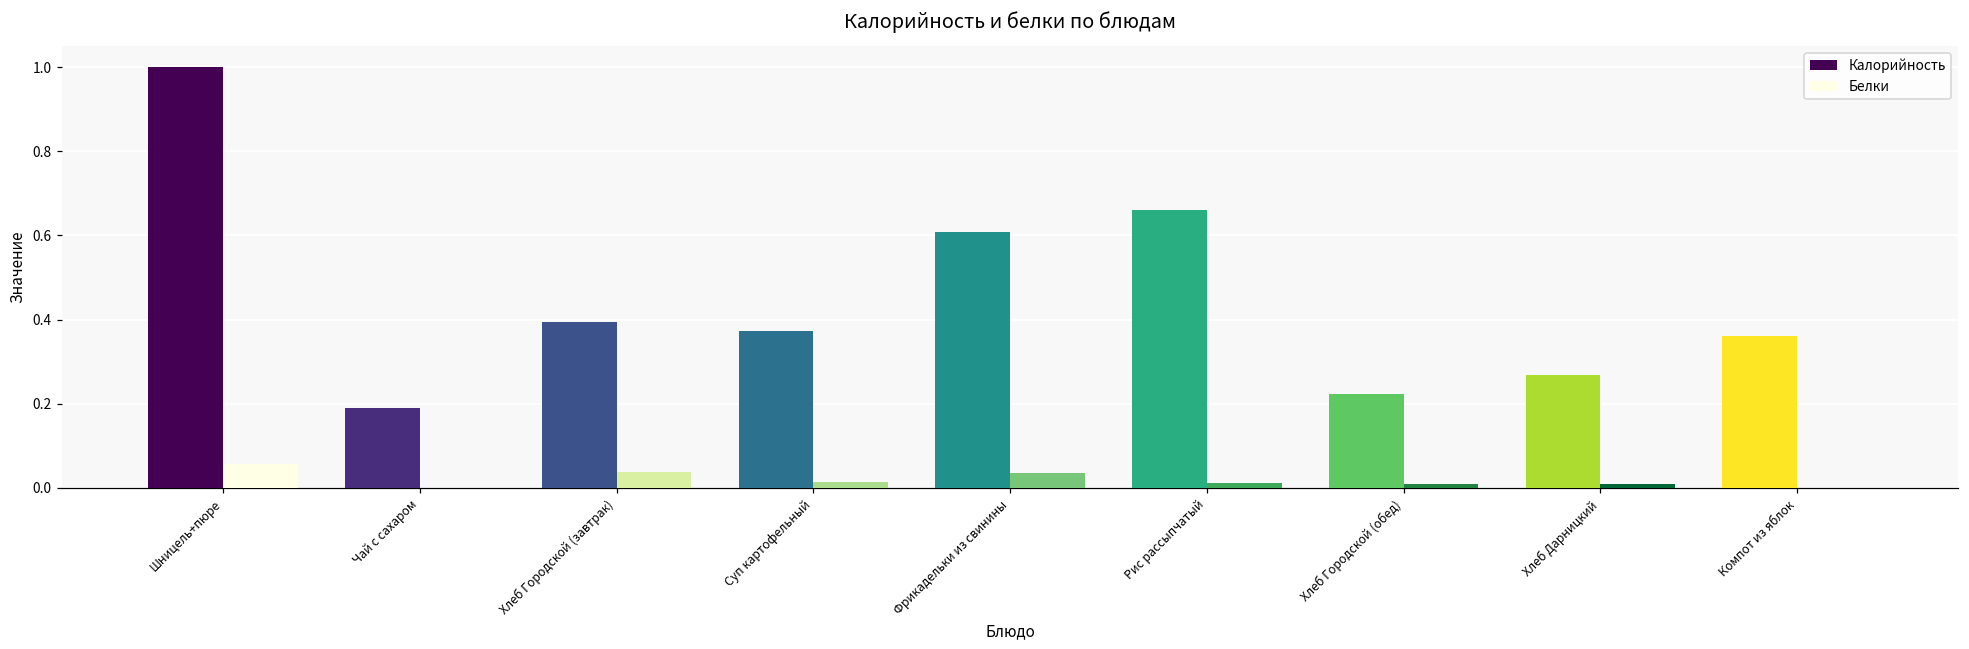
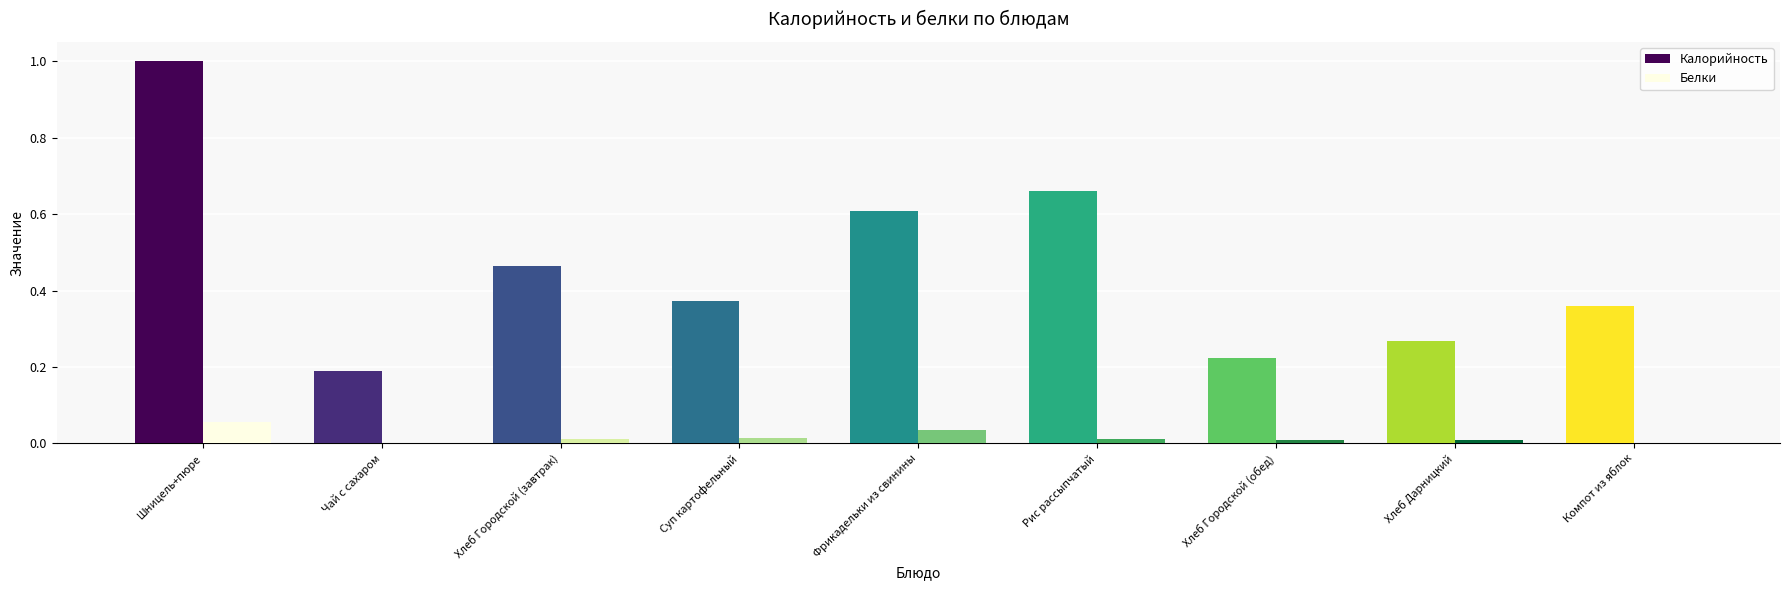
Калорийность, Хлеб Городской (завтрак): 0.39 -> 0.46
Белки, Хлеб Городской (завтрак): 0.04 -> 0.01
